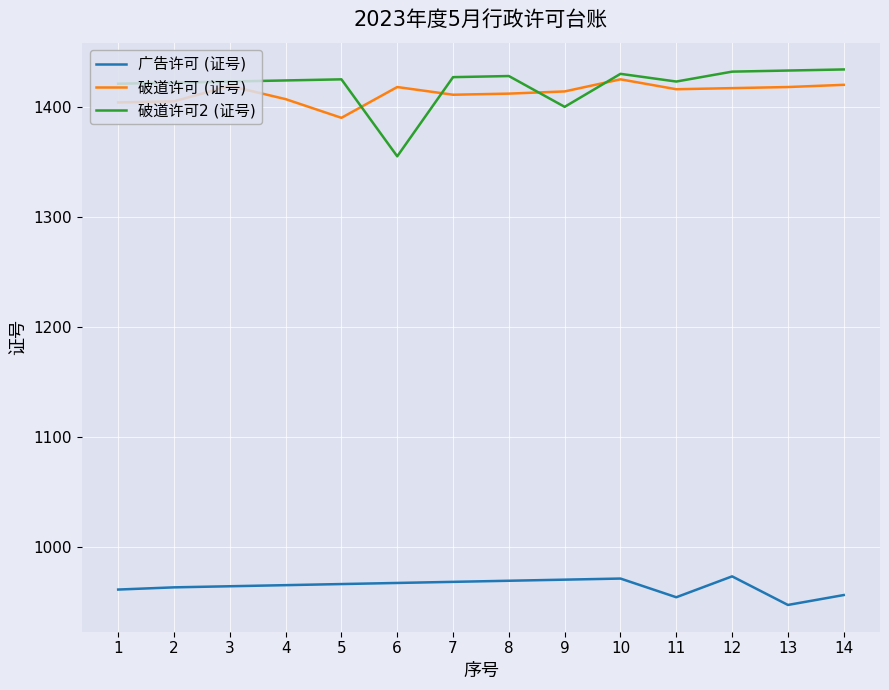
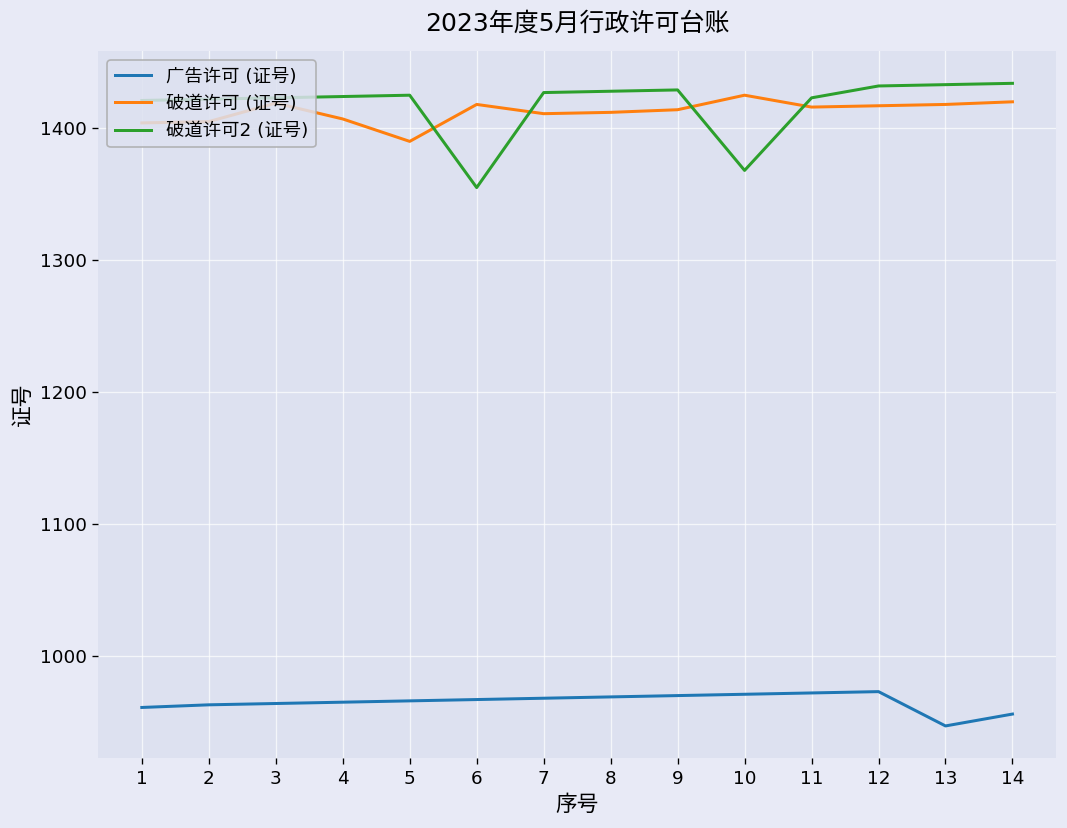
破道许可2 (证号), 9: 1400 -> 1429
破道许可2 (证号), 10: 1430 -> 1368
广告许可 (证号), 11: 954 -> 972
